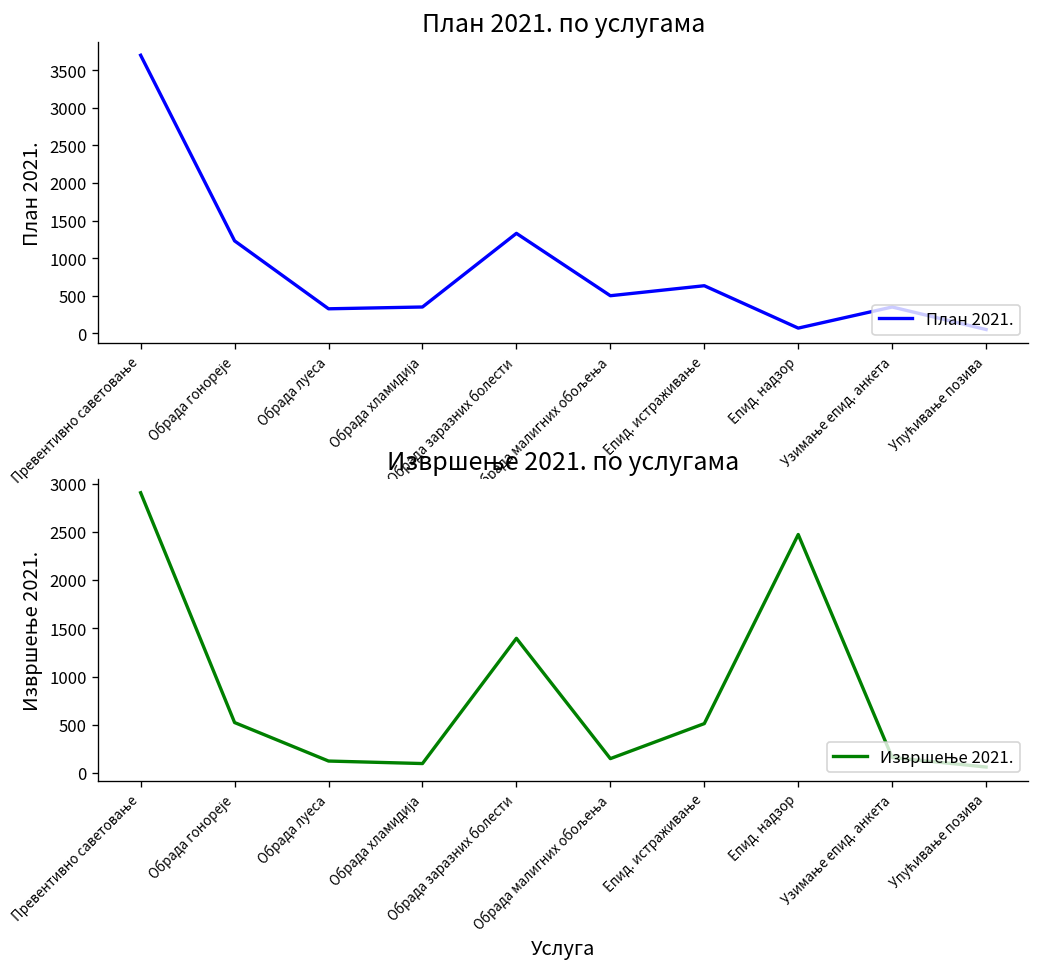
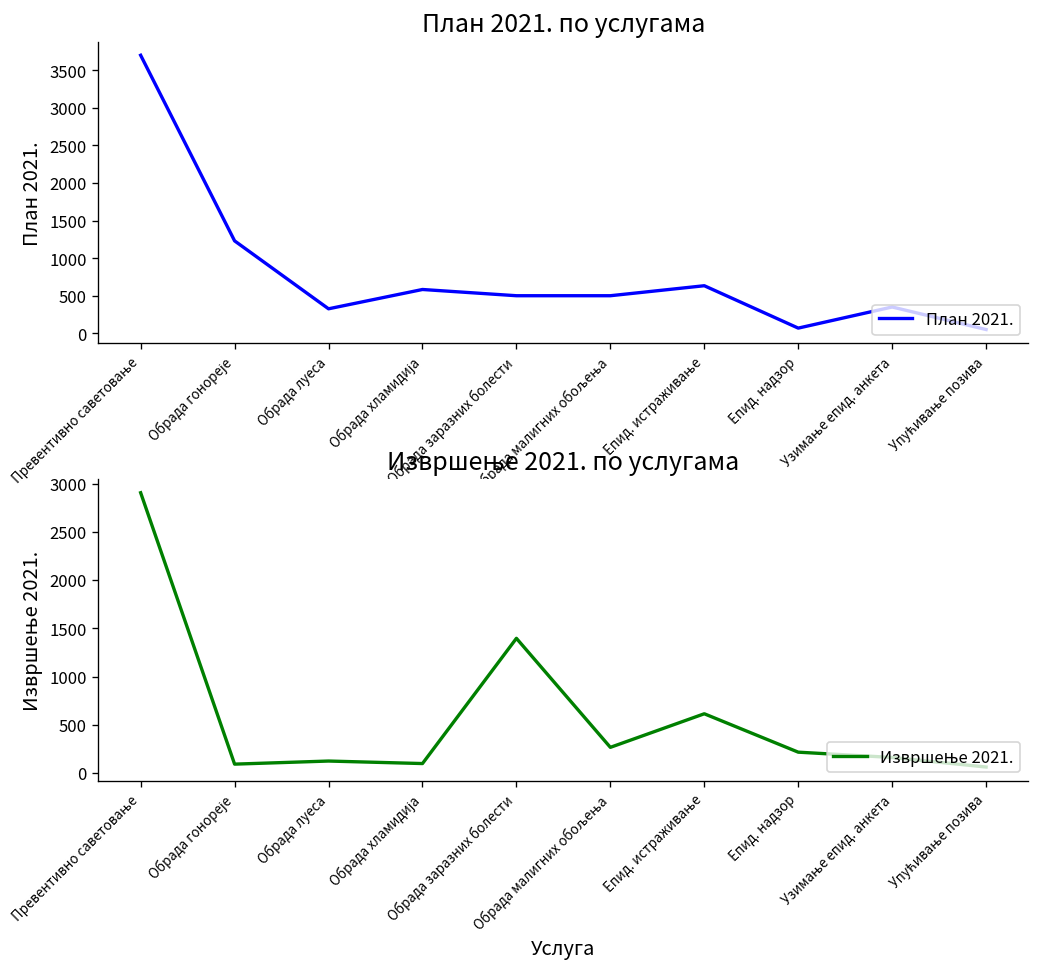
План 2021. по услугама, Обрада хламидија: 400 -> 600
План 2021. по услугама, Обрада заразних болести: 1300 -> 500
Извршење 2021. по услугама, Обрада гонореје: 500 -> 100
Извршење 2021. по услугама, Обрада малигних обољења: 100 -> 300
Извршење 2021. по услугама, Епид. истраживање: 500 -> 600
Извршење 2021. по услугама, Епид. надзор: 2500 -> 200
